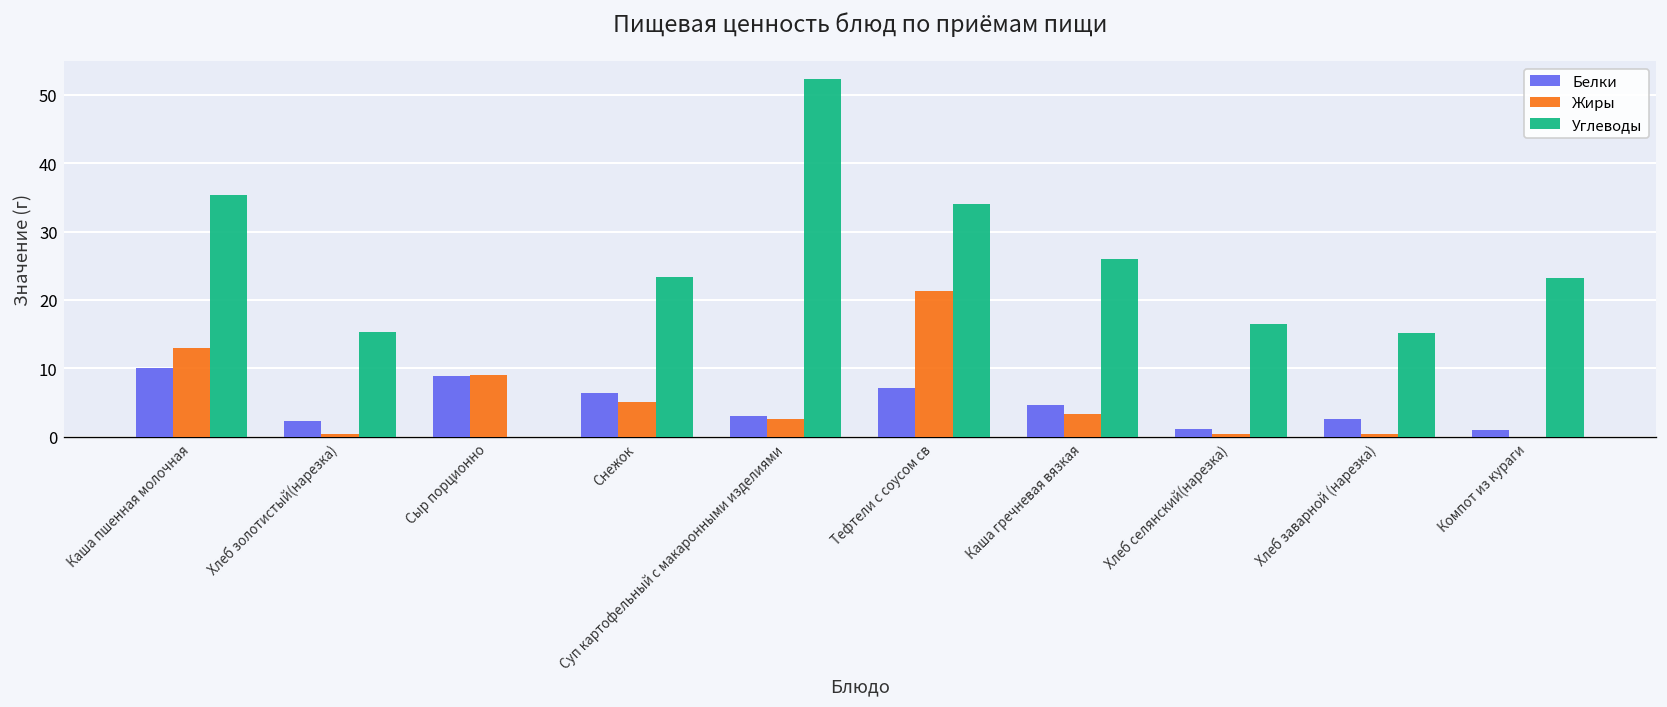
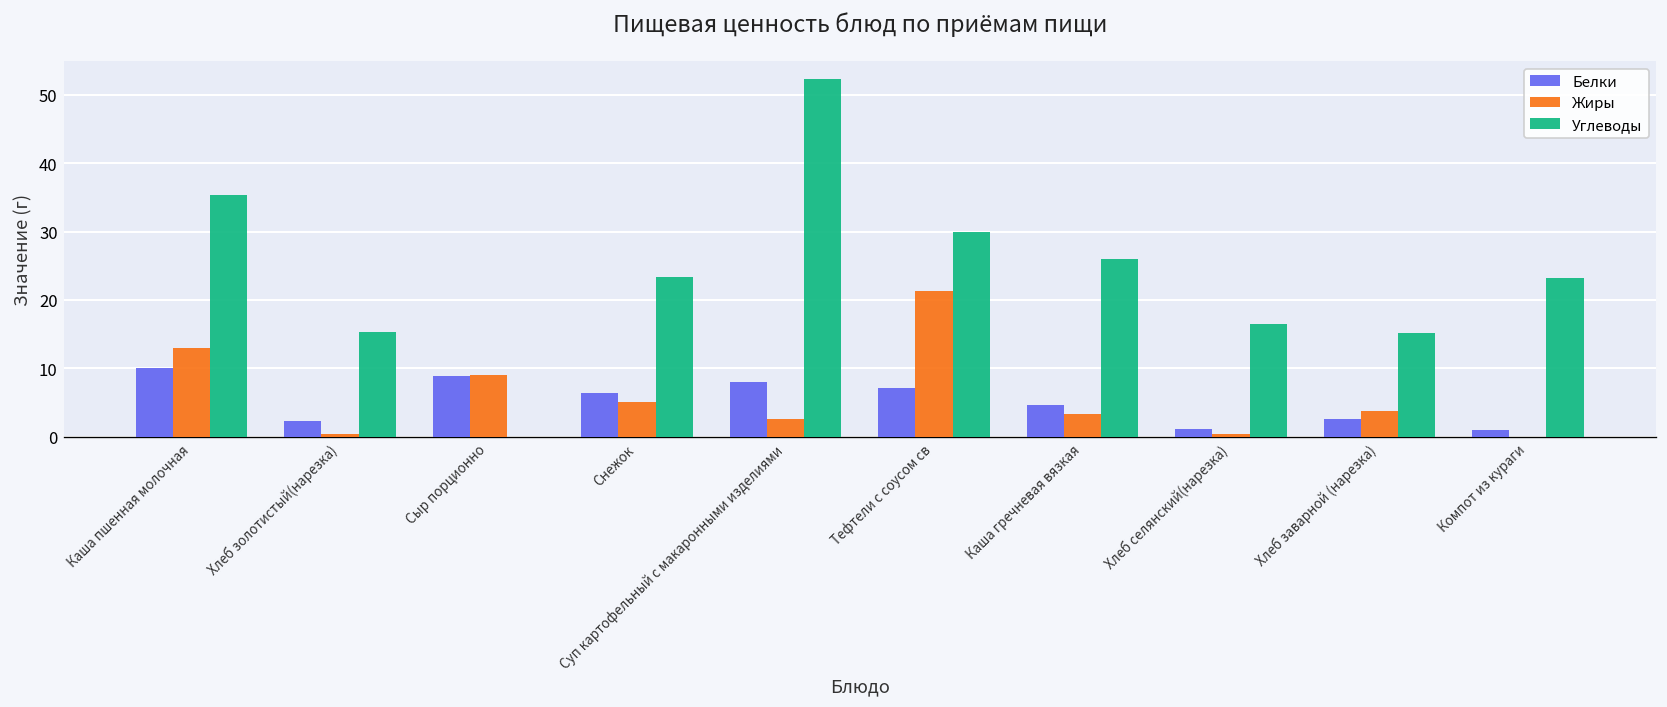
Белки, Суп картофельный с макаронными изделиями: 3 -> 8
Углеводы, Тефтели с соусом св: 34 -> 30
Жиры, Хлеб заварной (нарезка): 0 -> 4
